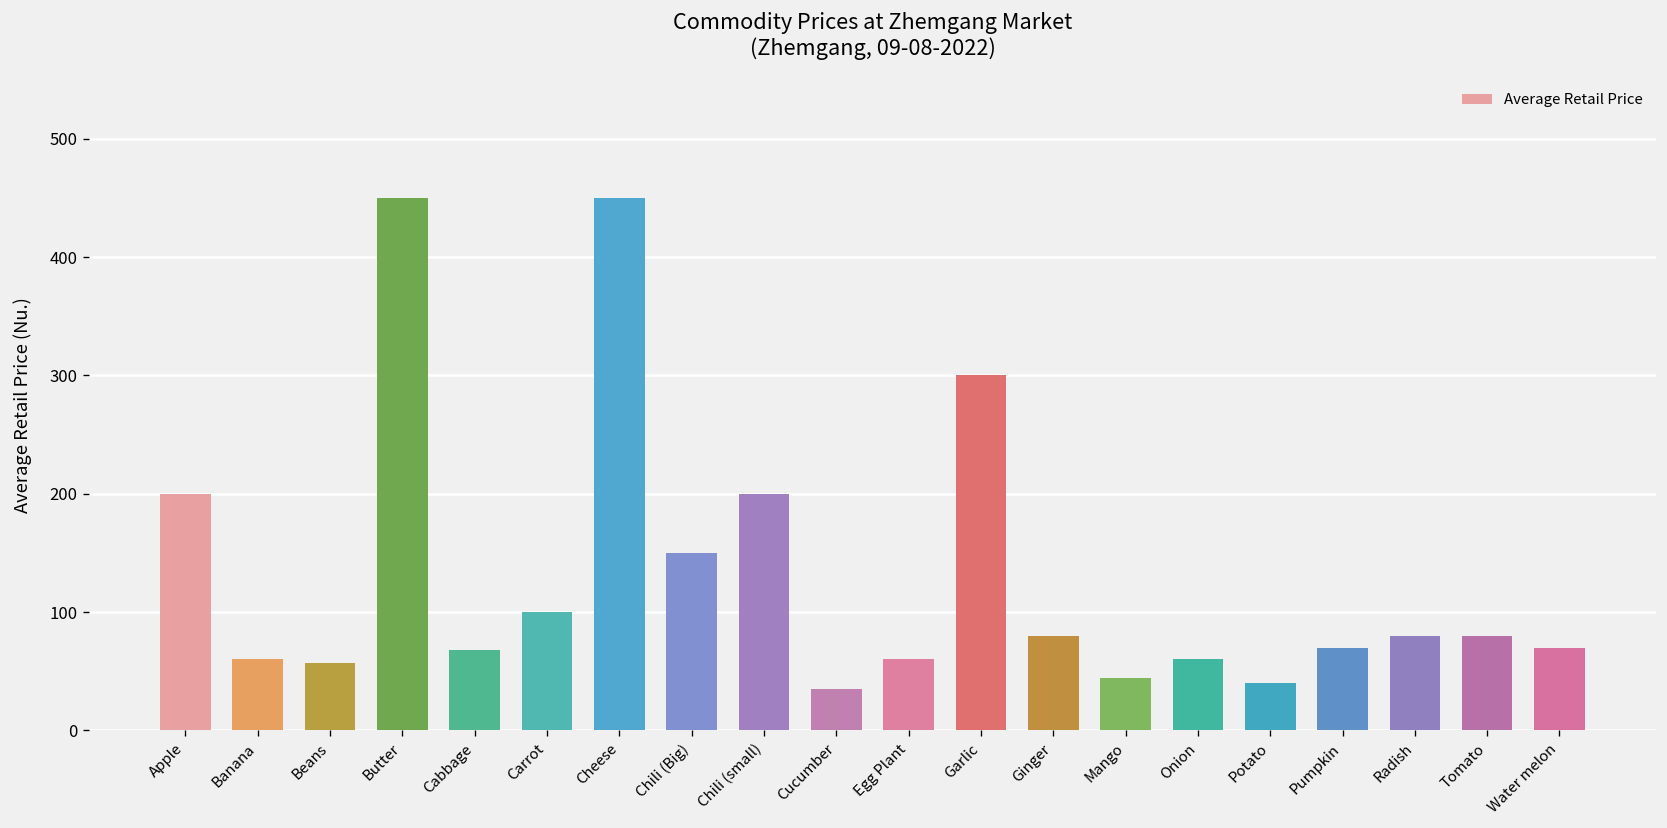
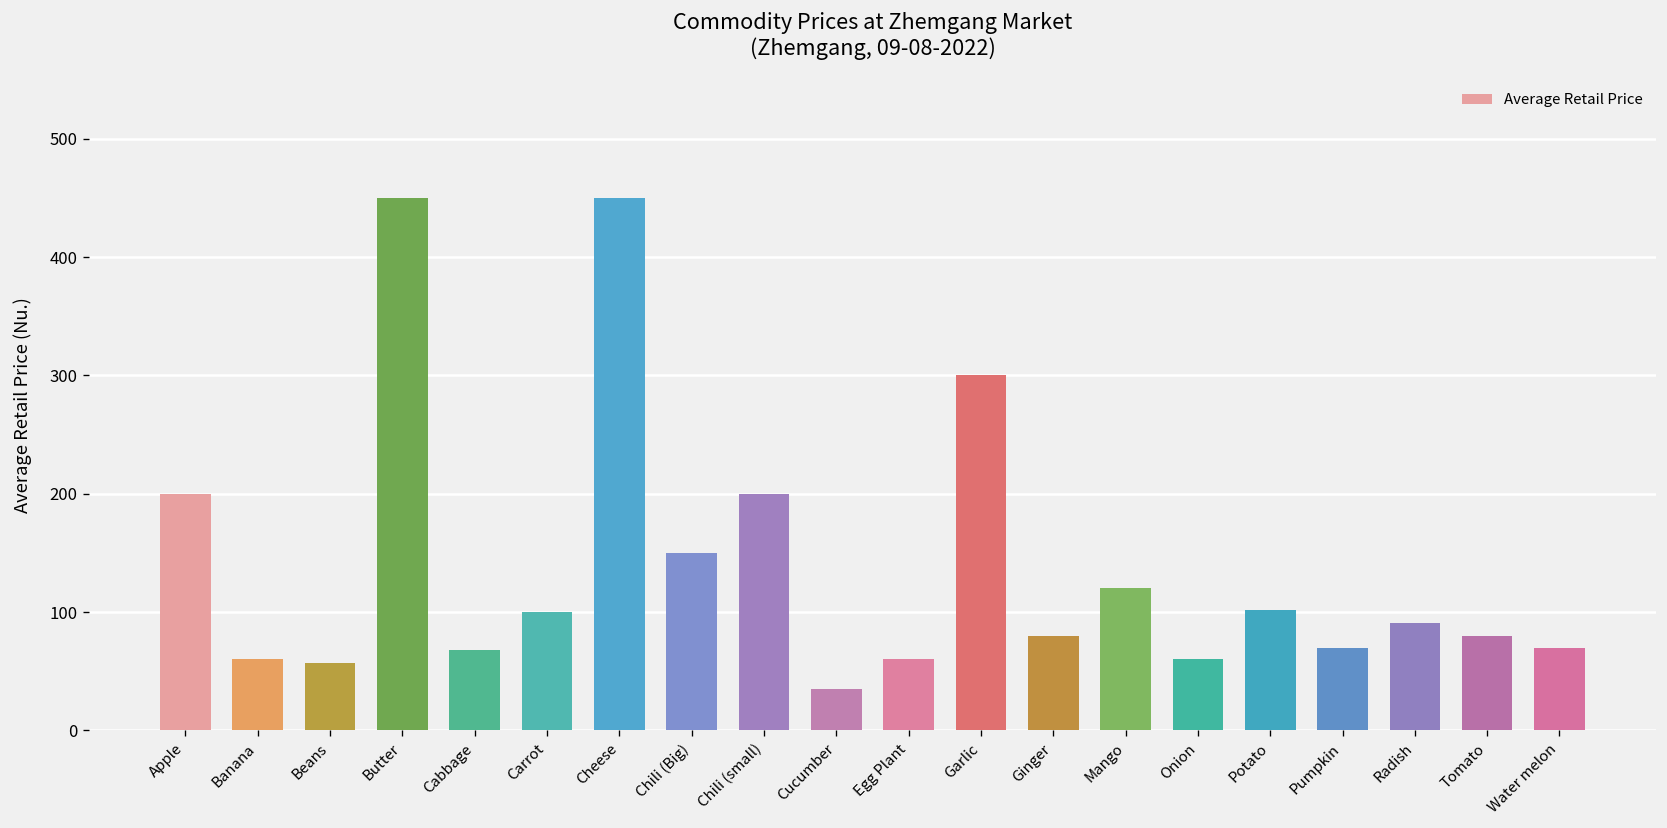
Mango: 40 -> 120
Potato: 40 -> 100
Radish: 80 -> 90
